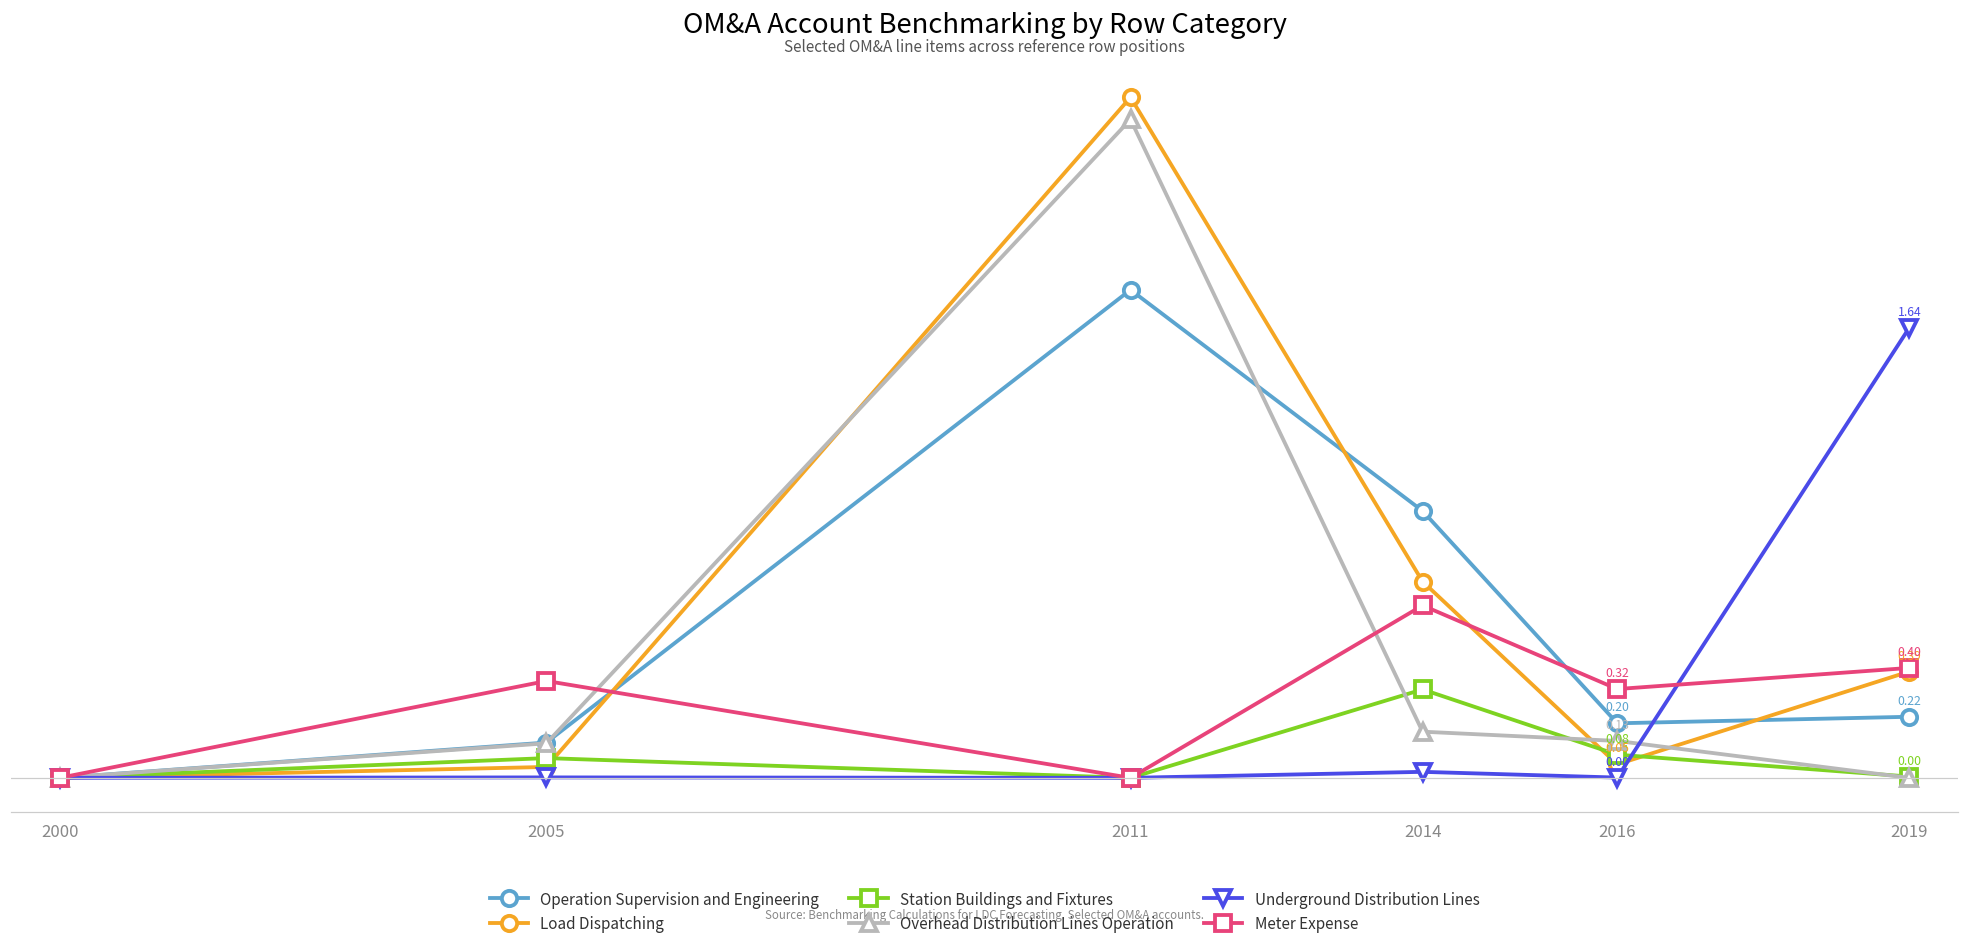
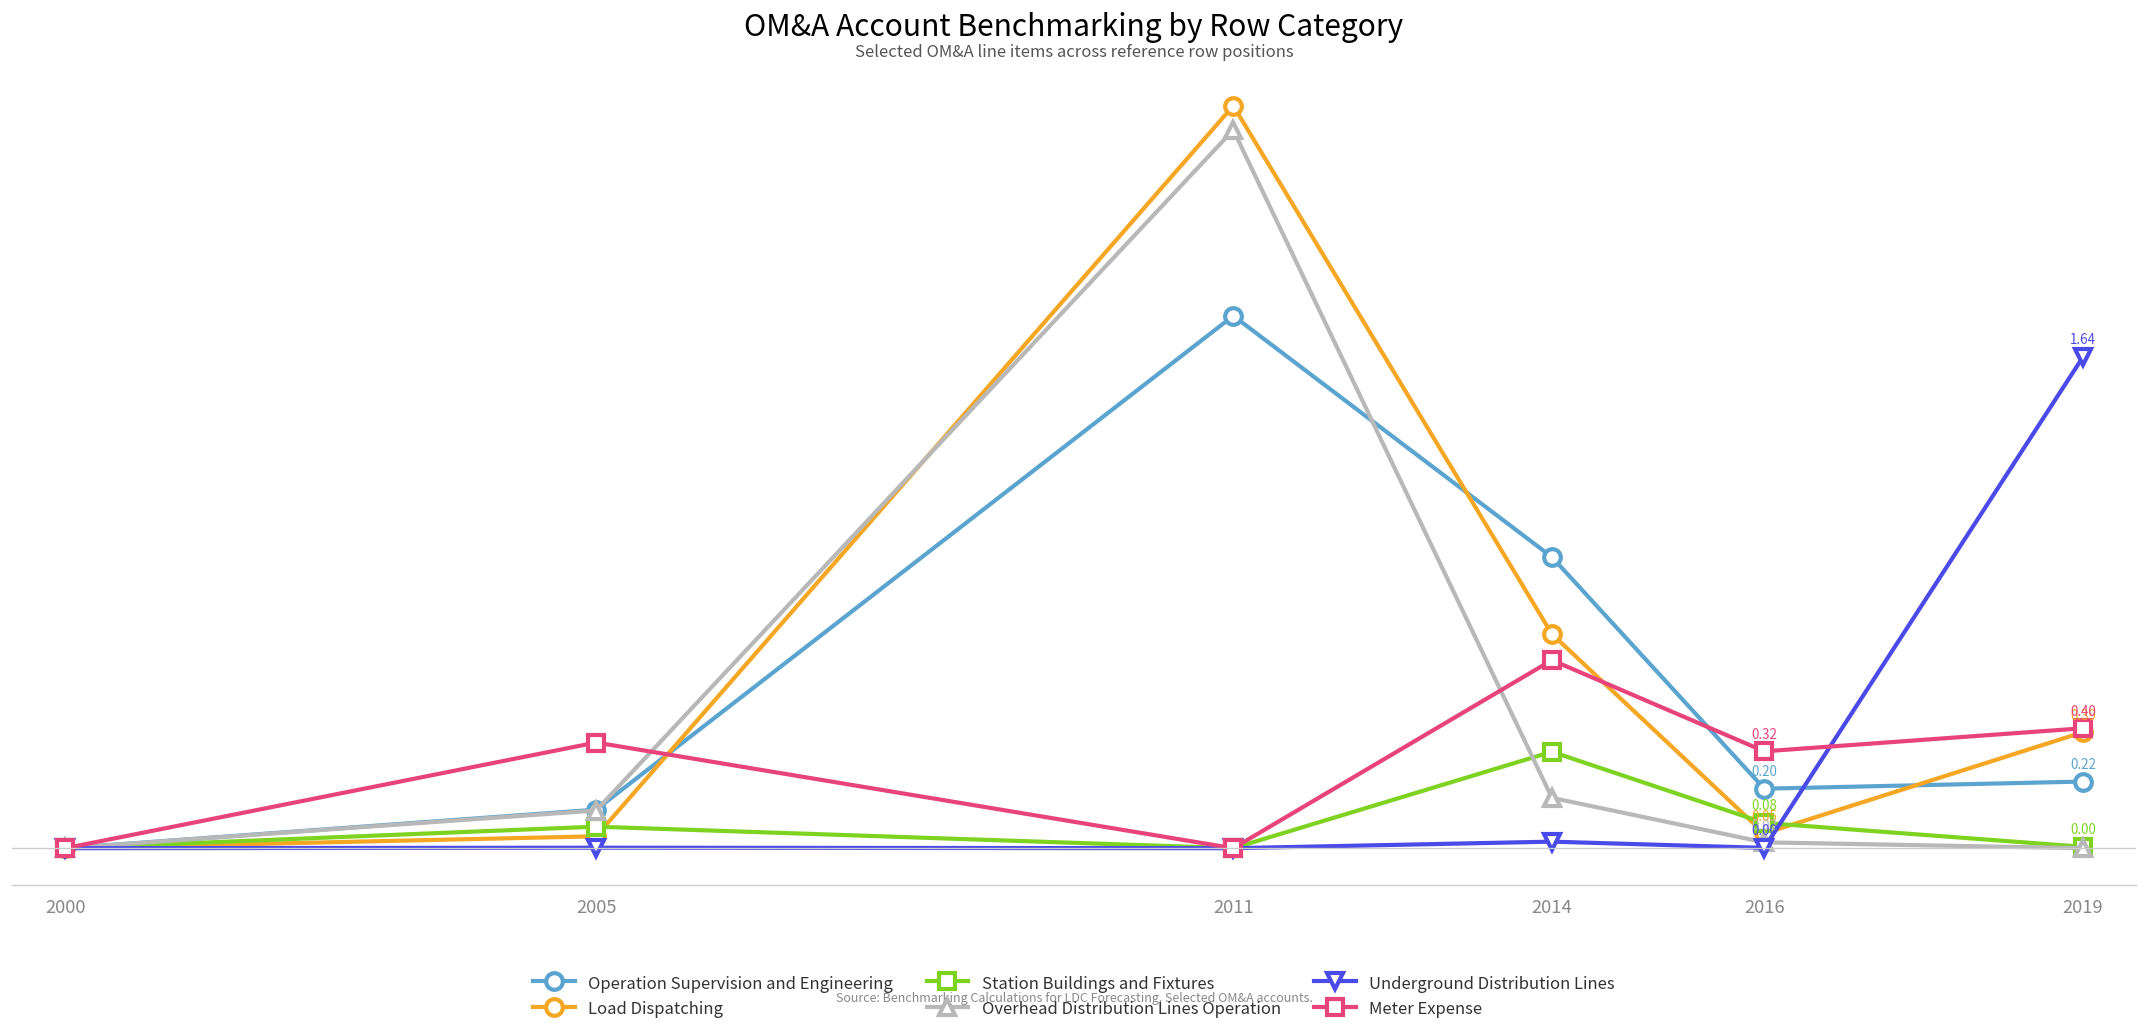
Overhead Distribution Lines Operation, 2016: 0.13 -> 0.02
